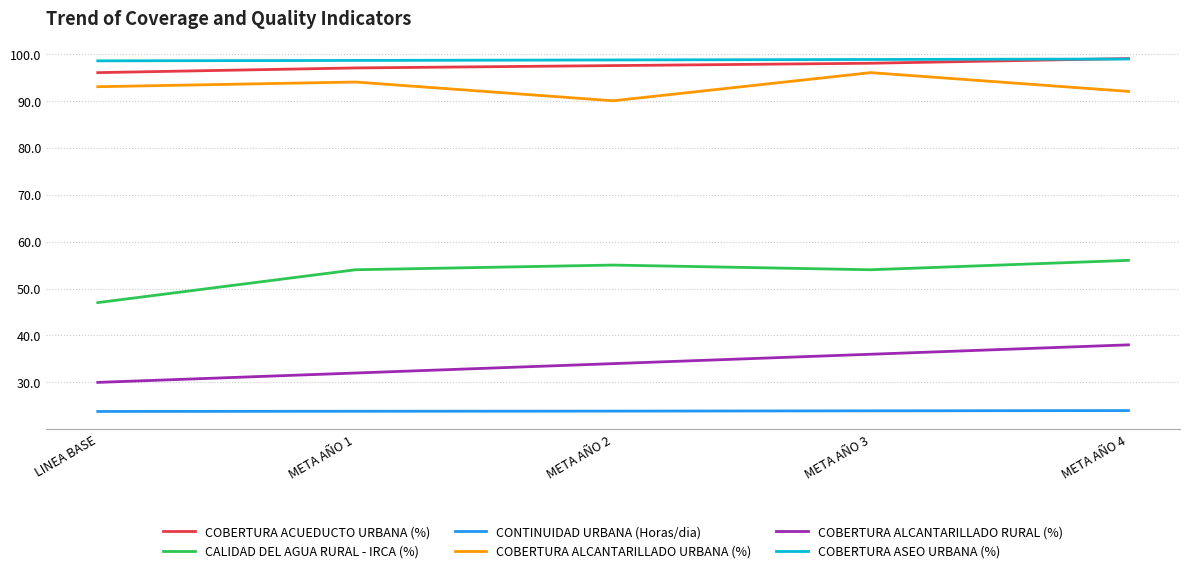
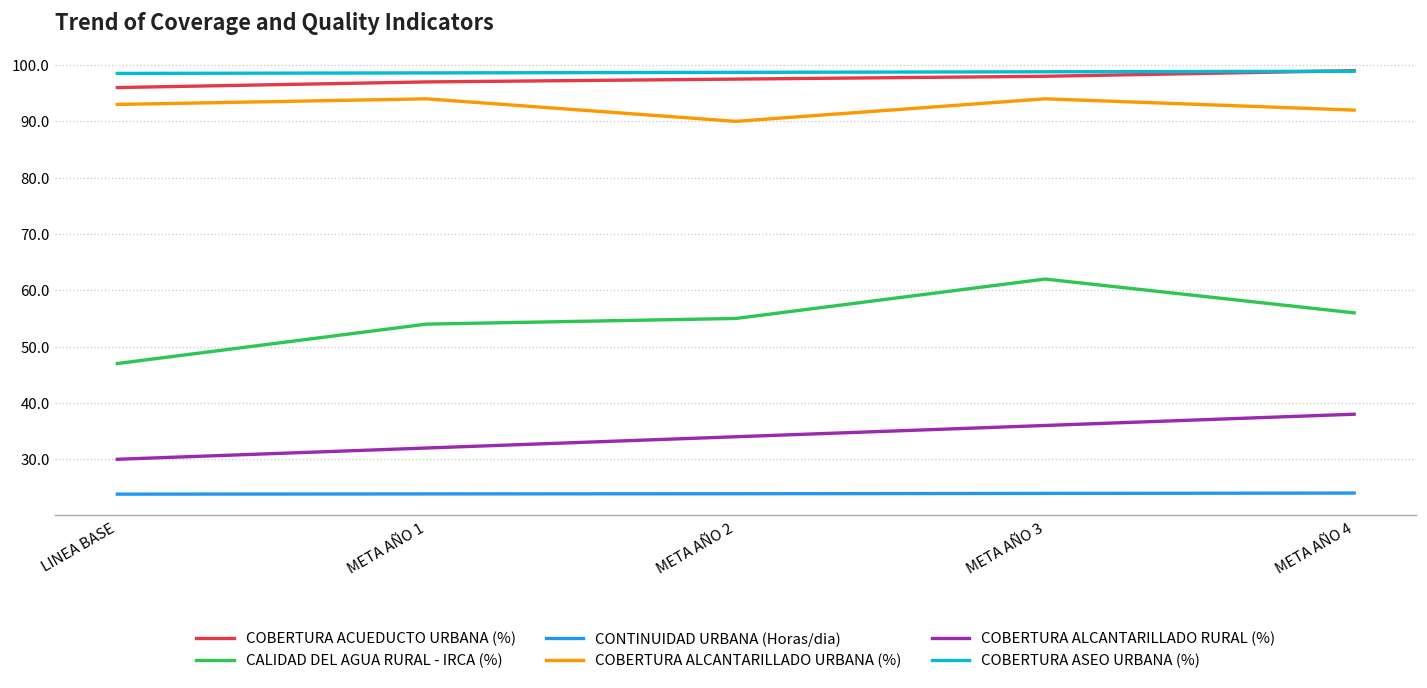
CALIDAD DEL AGUA RURAL - IRCA (%), META AÑO 3: 54 -> 62
COBERTURA ALCANTARILLADO URBANA (%), META AÑO 3: 96 -> 94
